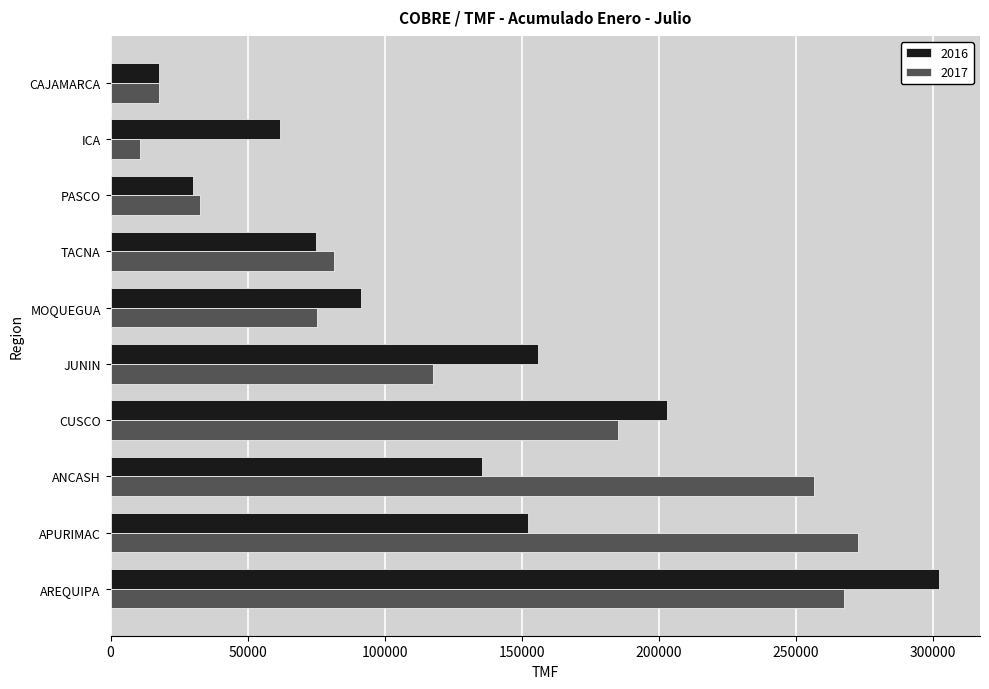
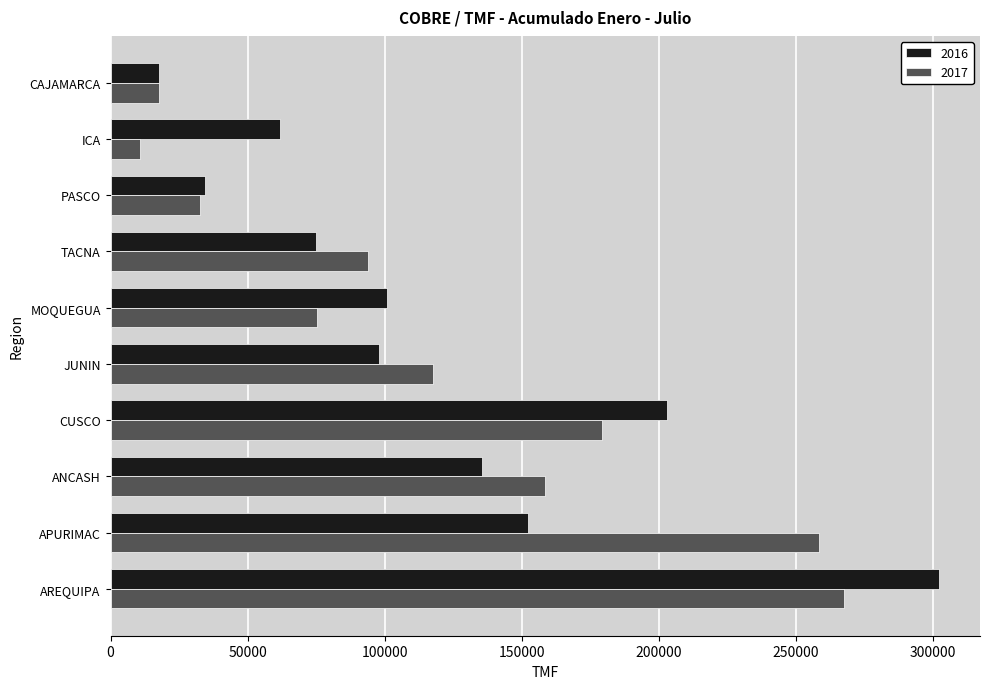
2016, PASCO: 30000 -> 34000
2017, TACNA: 82000 -> 94000
2016, MOQUEGUA: 91000 -> 101000
2016, JUNIN: 156000 -> 98000
2017, CUSCO: 185000 -> 179000
2017, ANCASH: 257000 -> 159000
2017, APURIMAC: 273000 -> 259000
